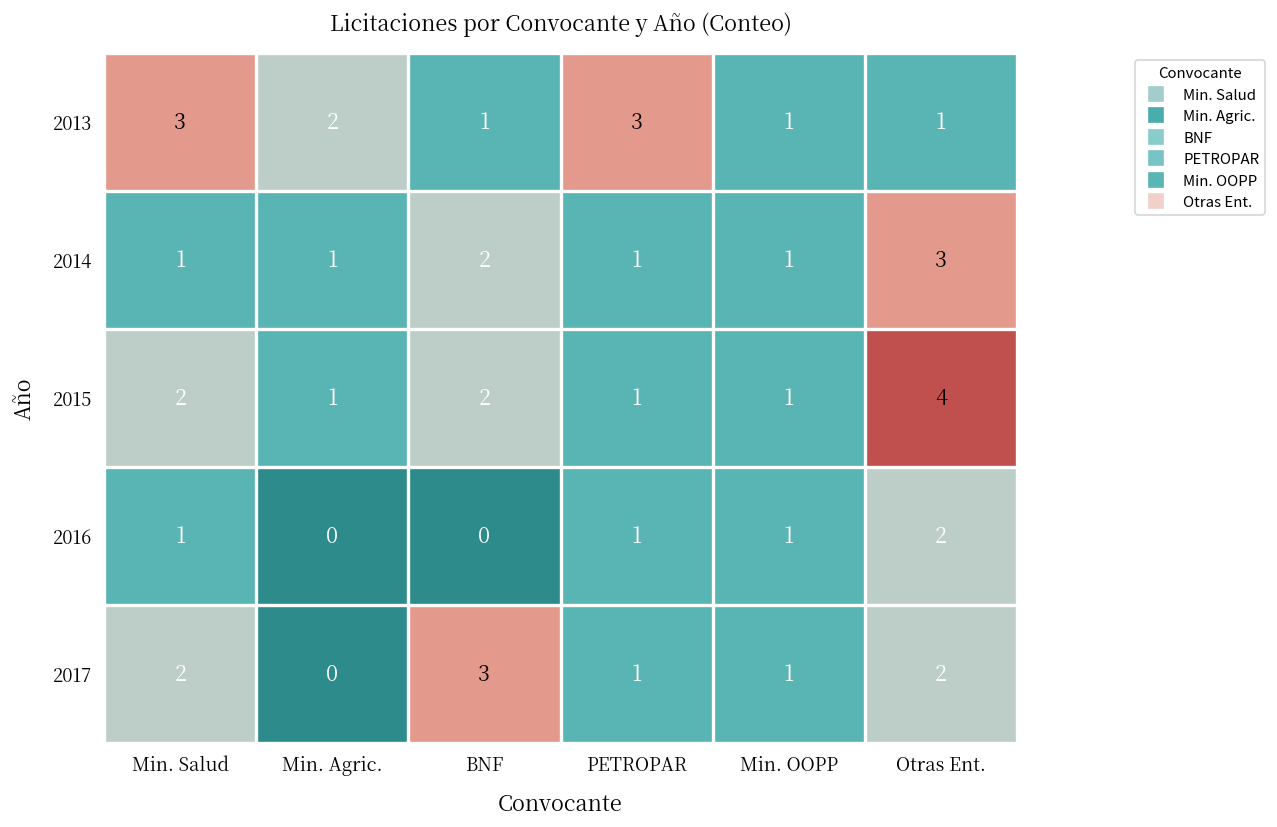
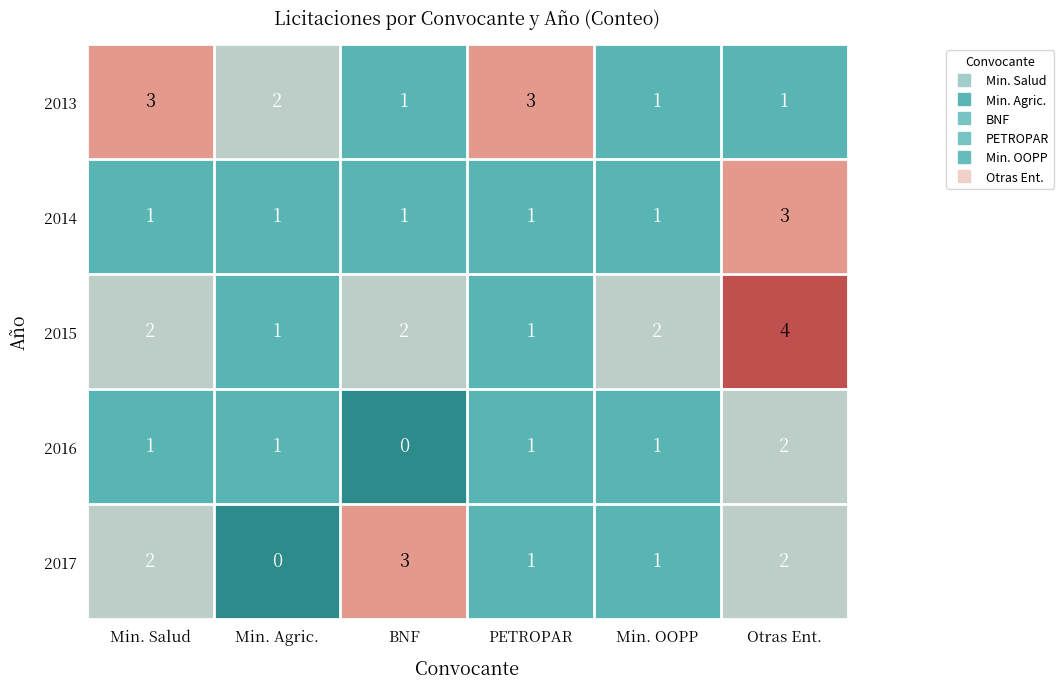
2014, BNF: 2 -> 1
2015, Min. OOPP: 1 -> 2
2016, Min. Agric.: 0 -> 1
